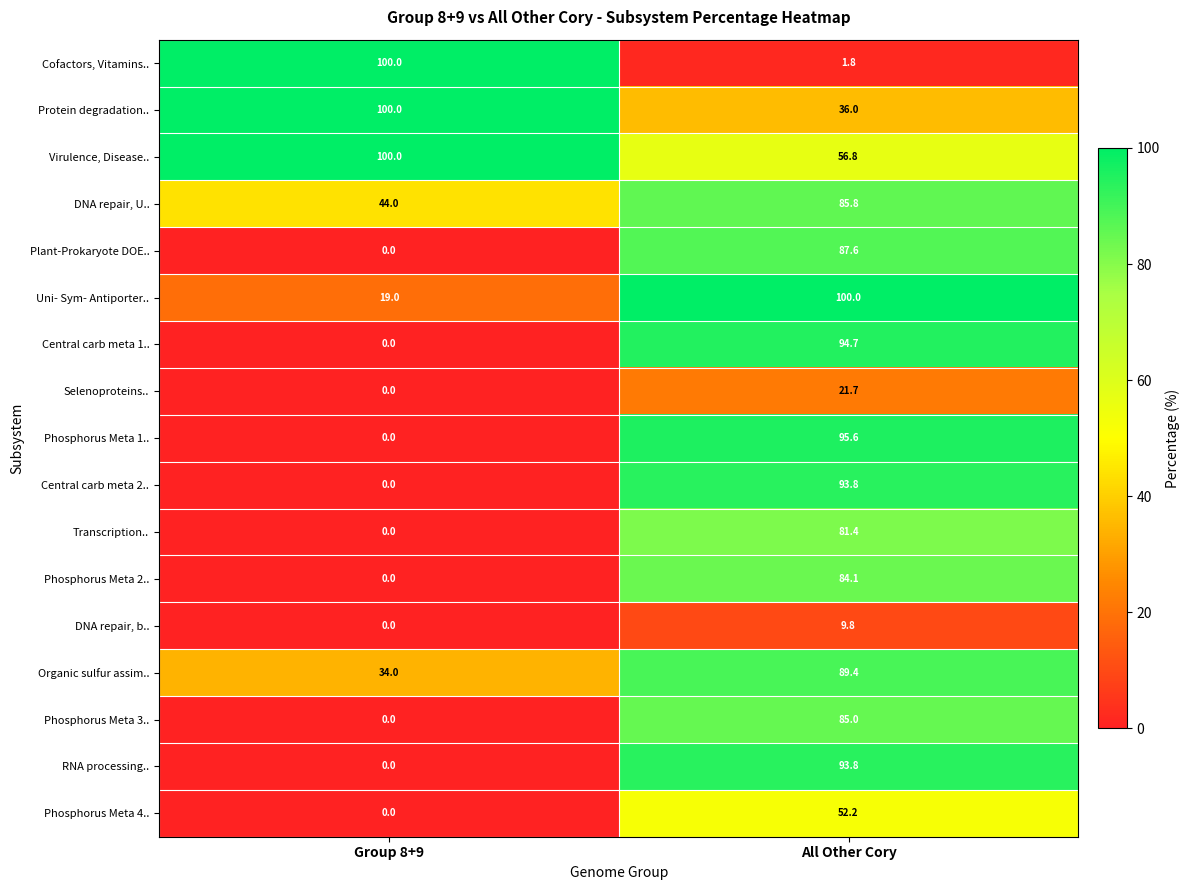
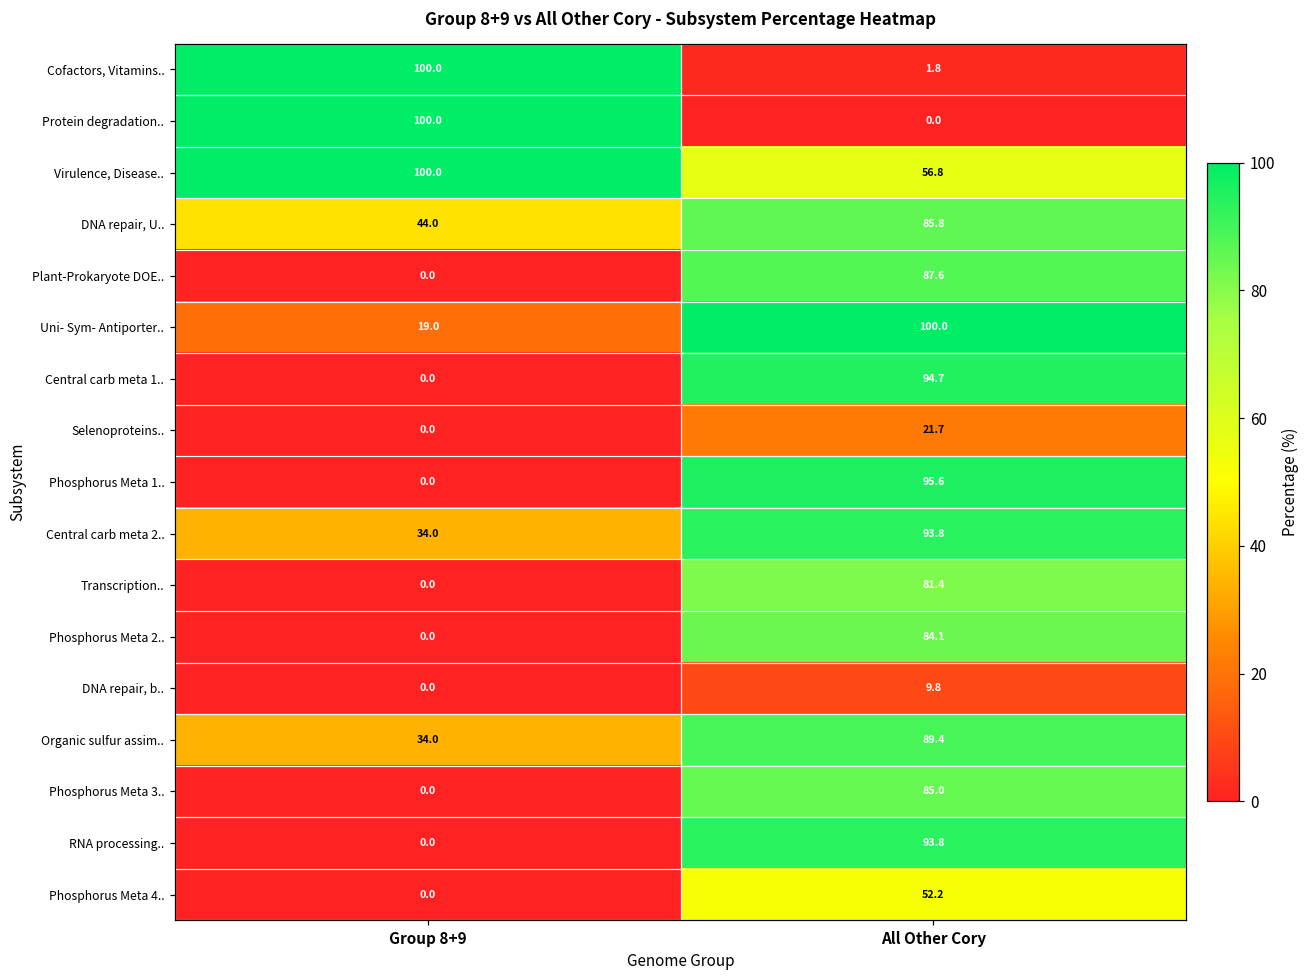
Protein degradation.., All Other Cory: 36.0 -> 0.0
Central carb meta 2.., Group 8+9: 0.0 -> 34.0
